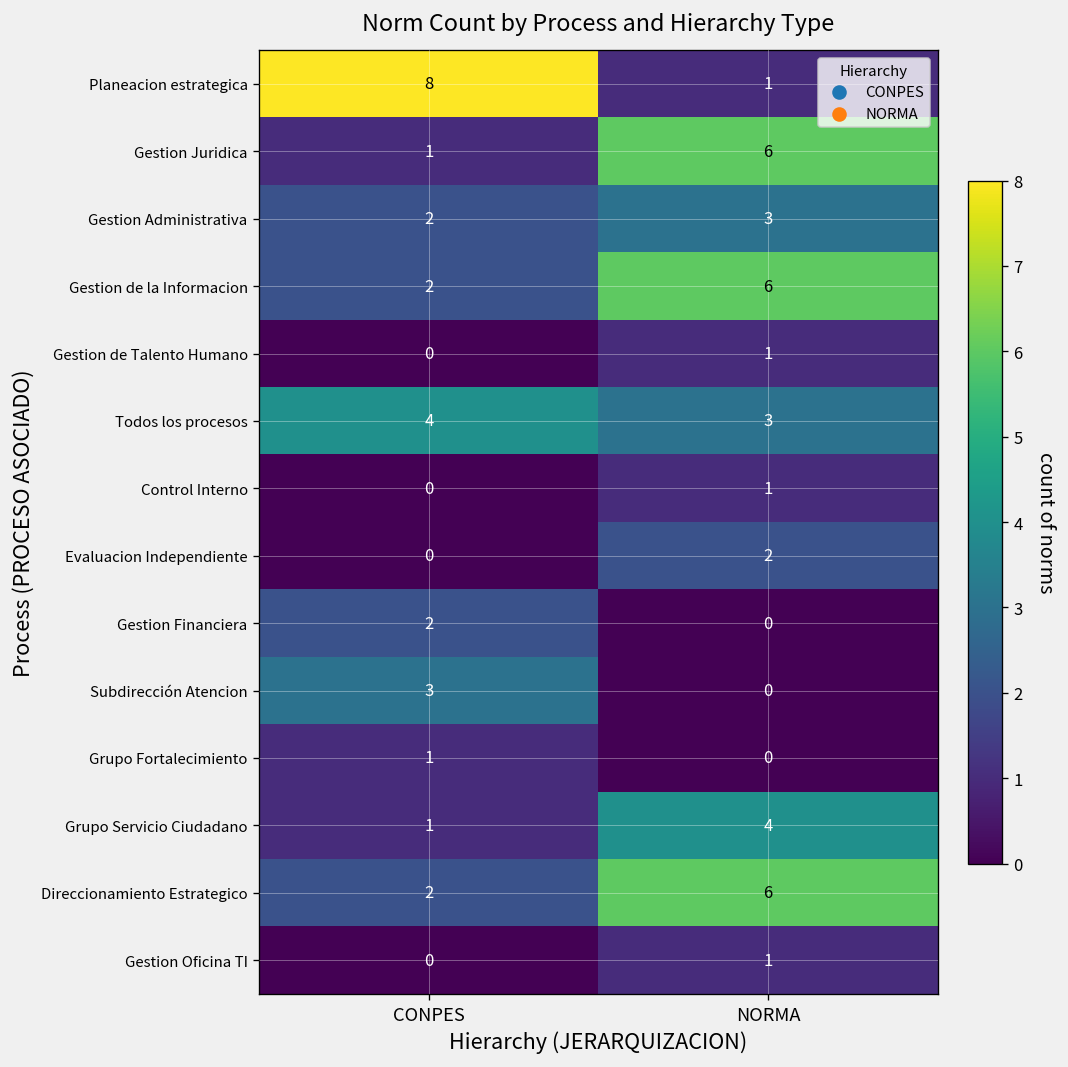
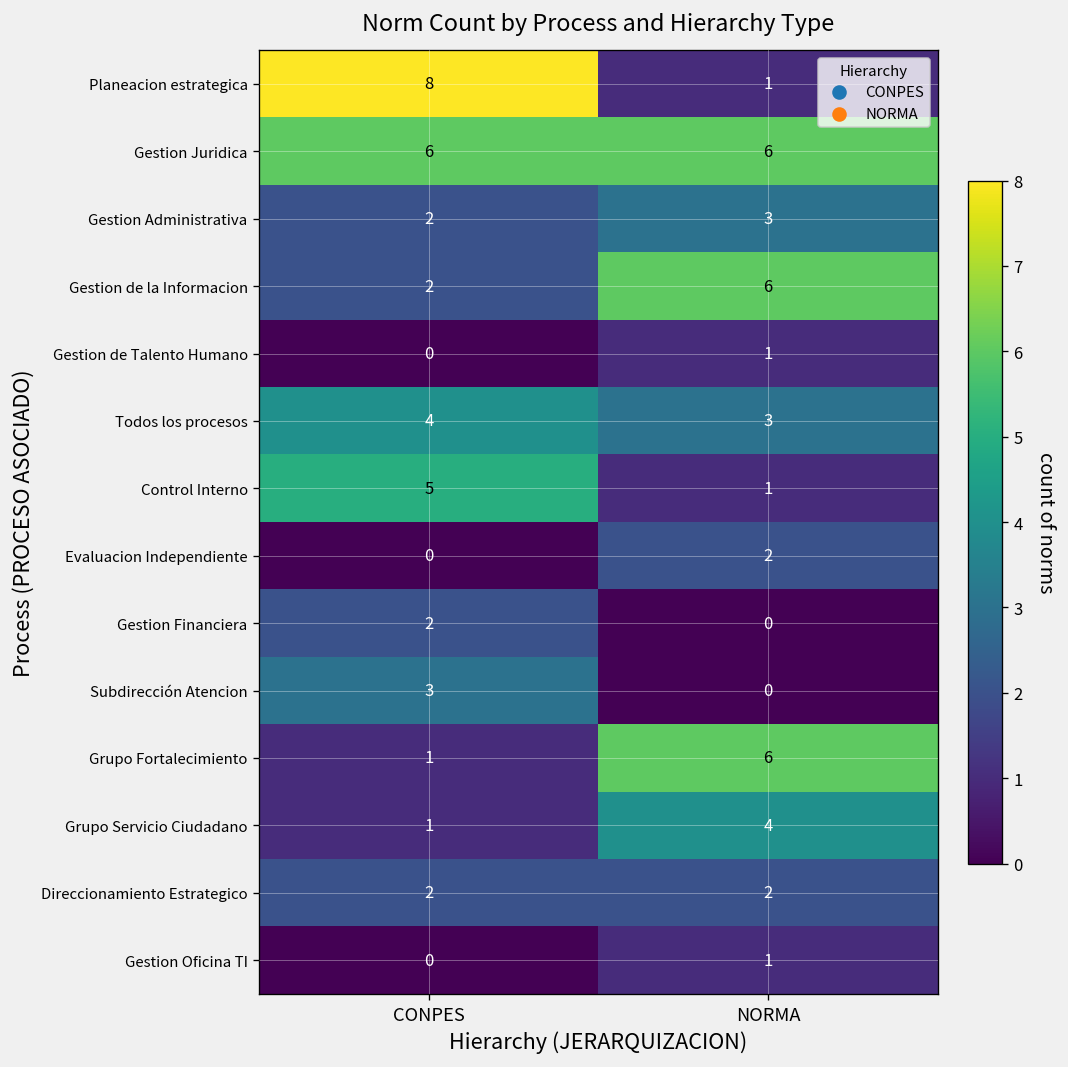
Gestion Juridica, CONPES: 1 -> 6
Control Interno, CONPES: 0 -> 5
Grupo Fortalecimiento, NORMA: 0 -> 6
Direccionamiento Estrategico, NORMA: 6 -> 2
